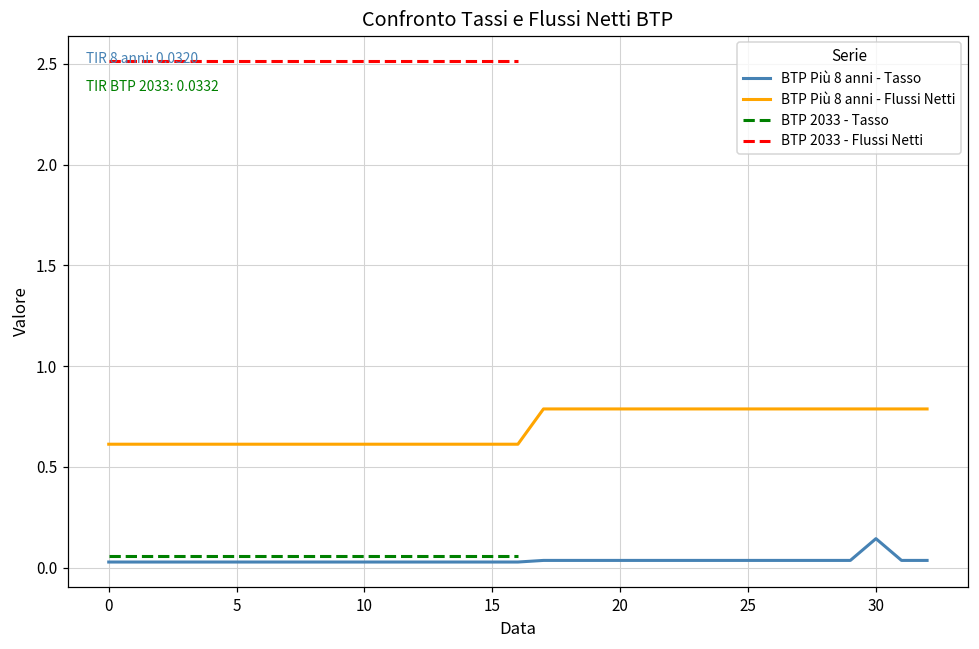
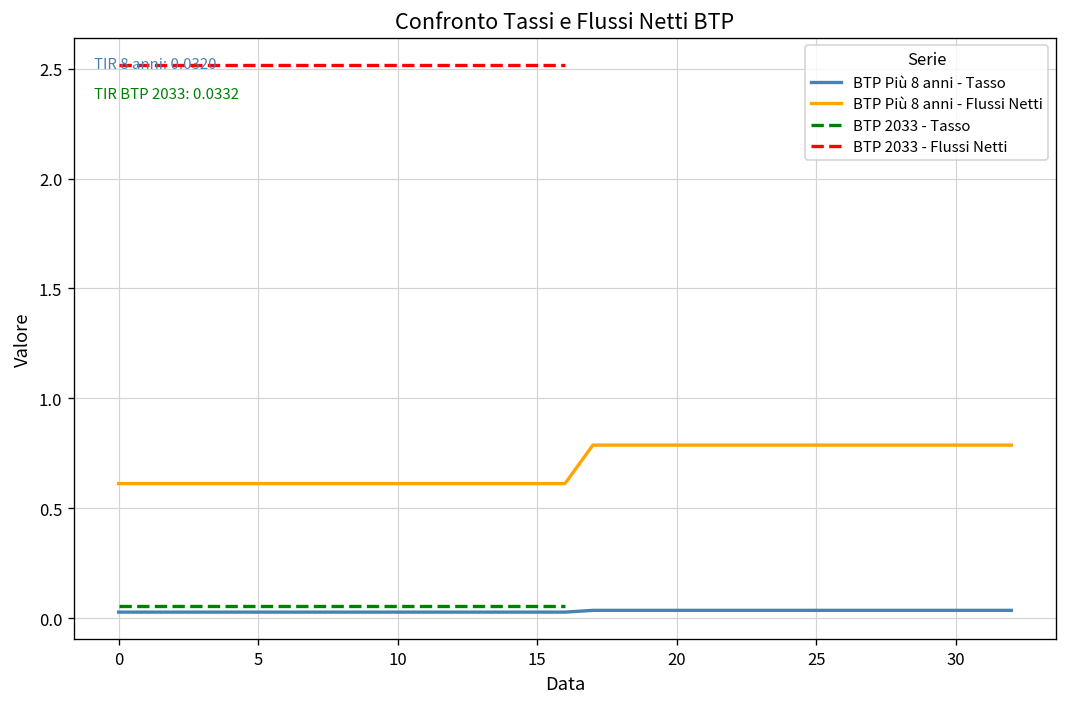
BTP Più 8 anni - Tasso, 30: 0.14 -> 0.04
